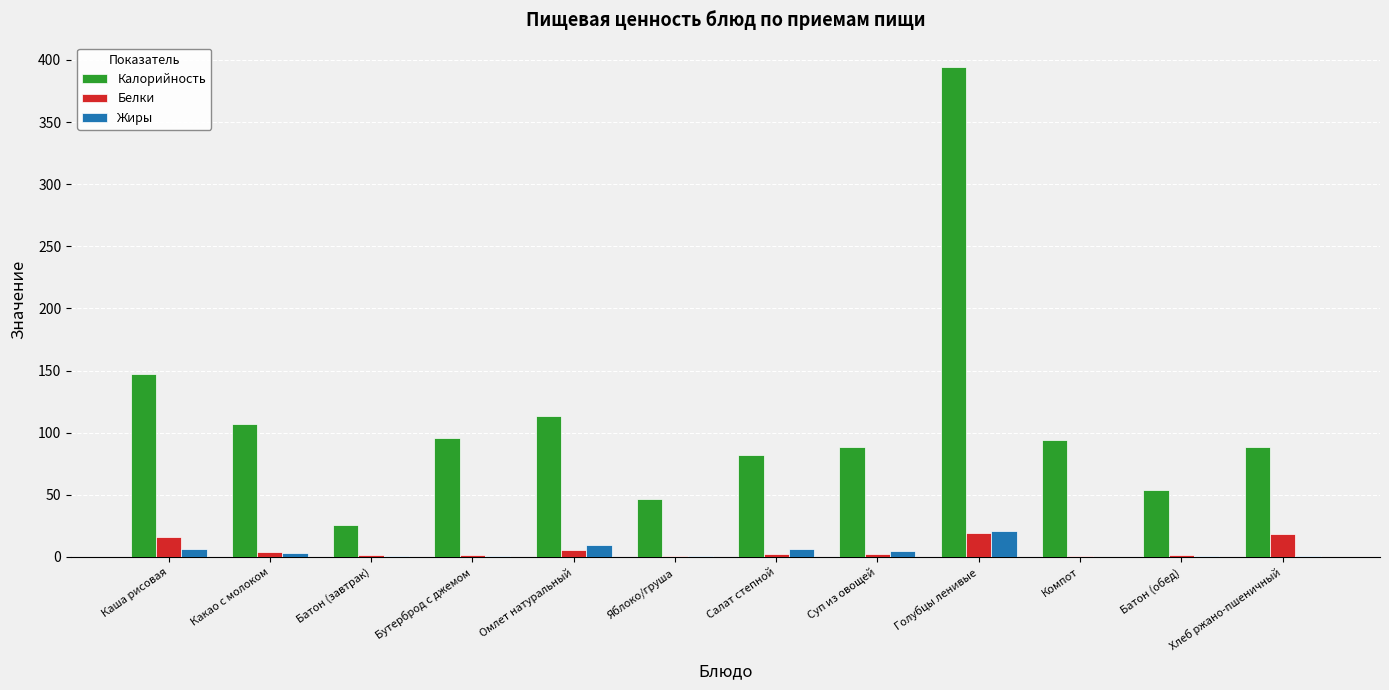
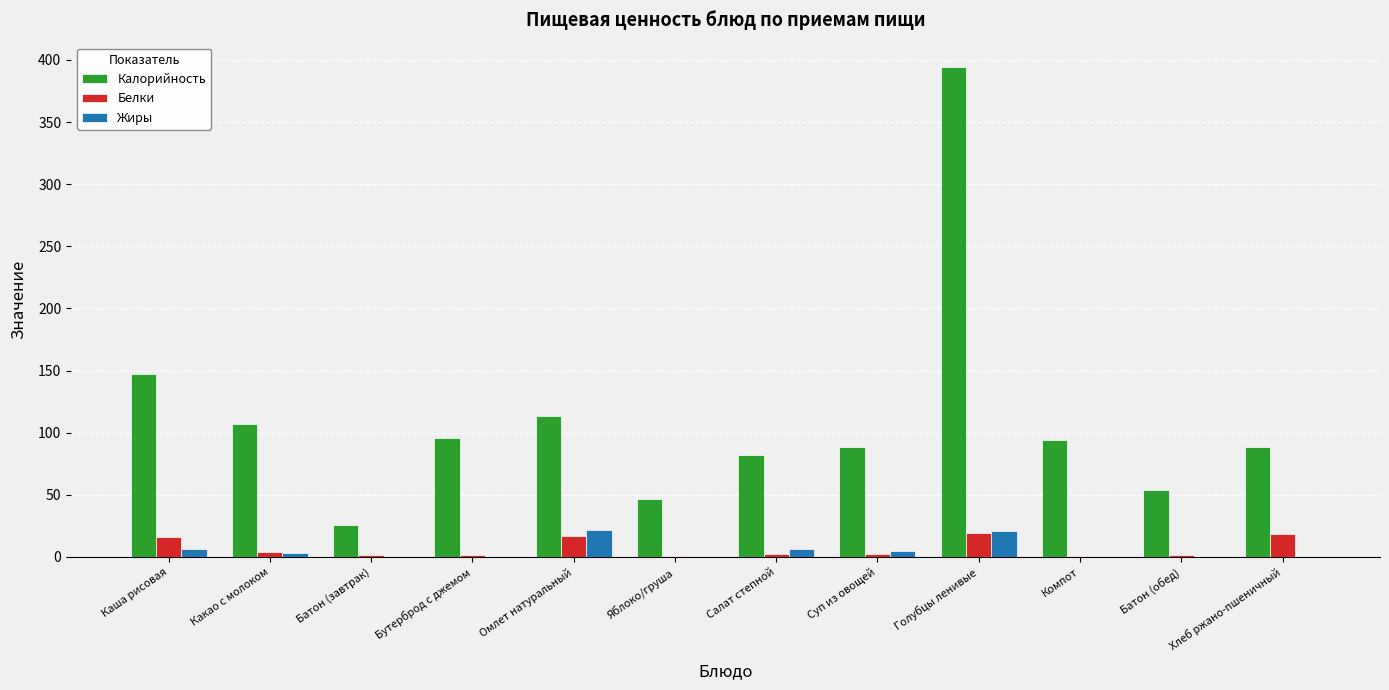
Белки, Омлет натуральный: 6 -> 17
Жиры, Омлет натуральный: 10 -> 22
